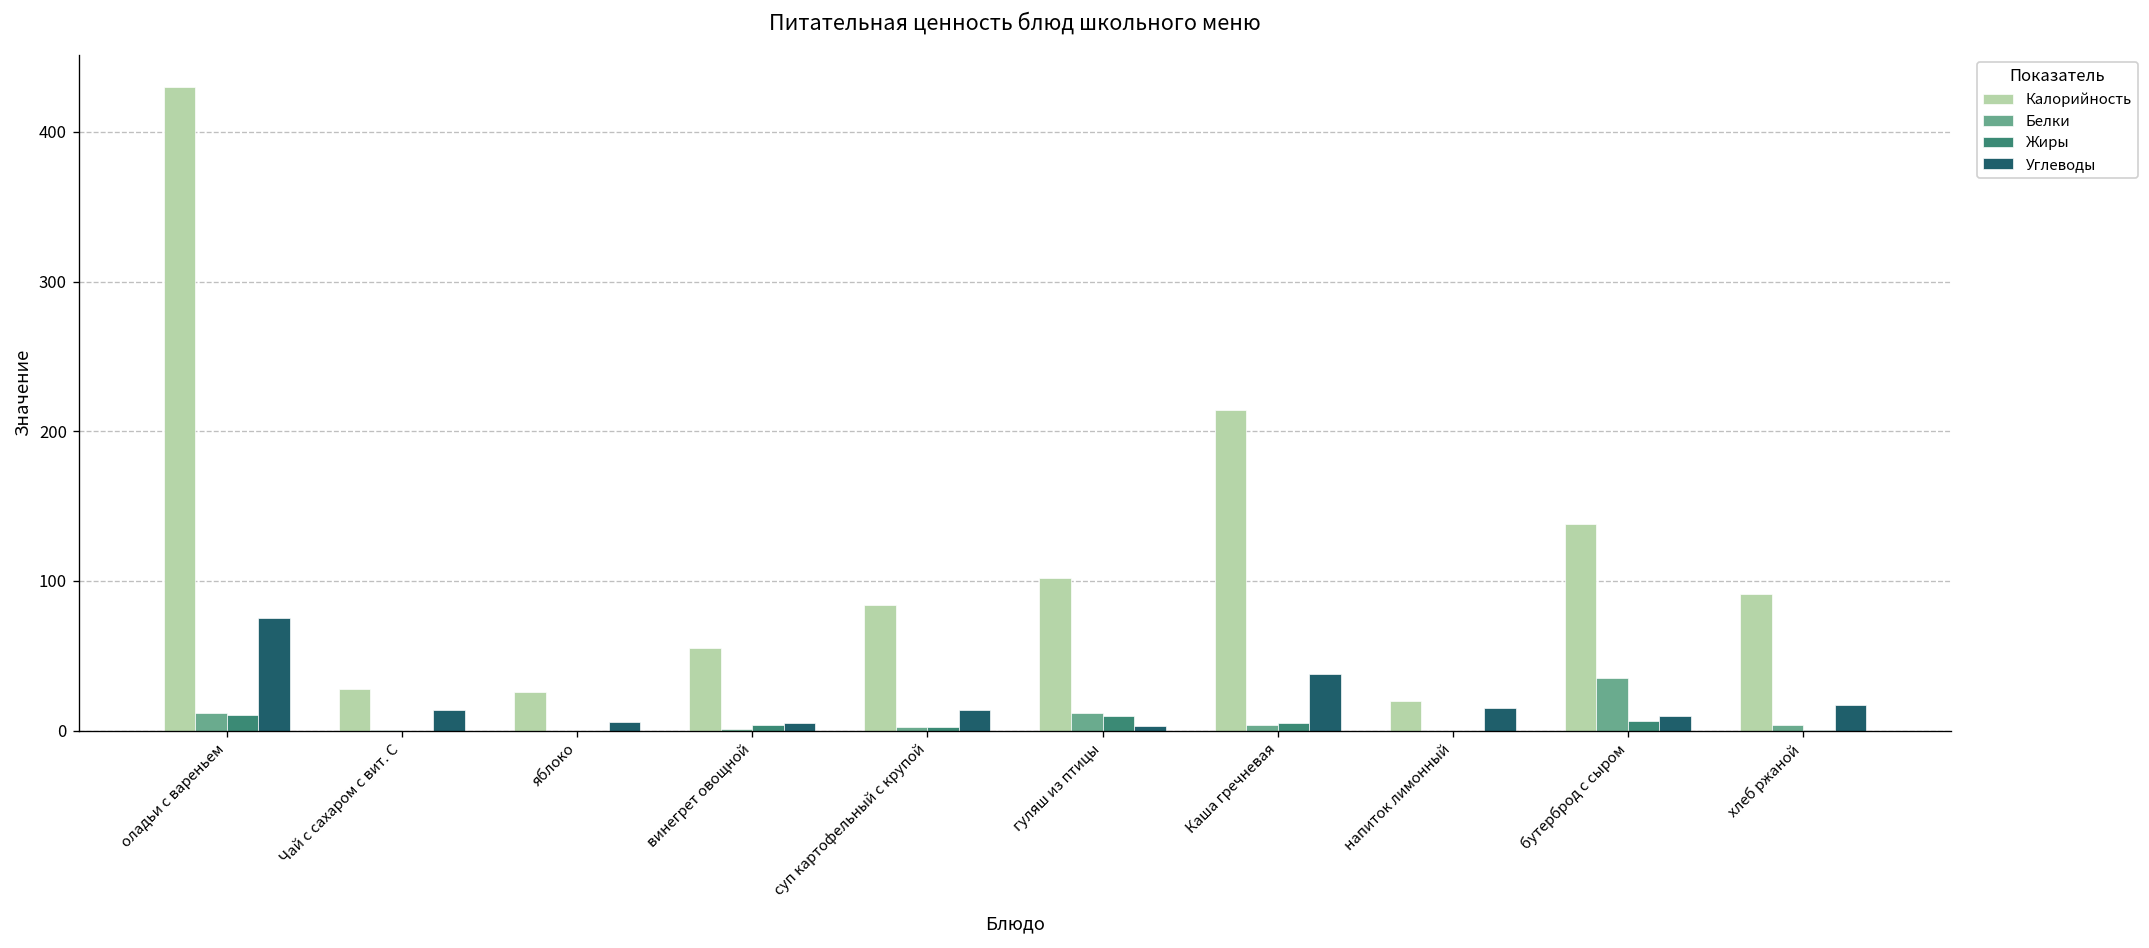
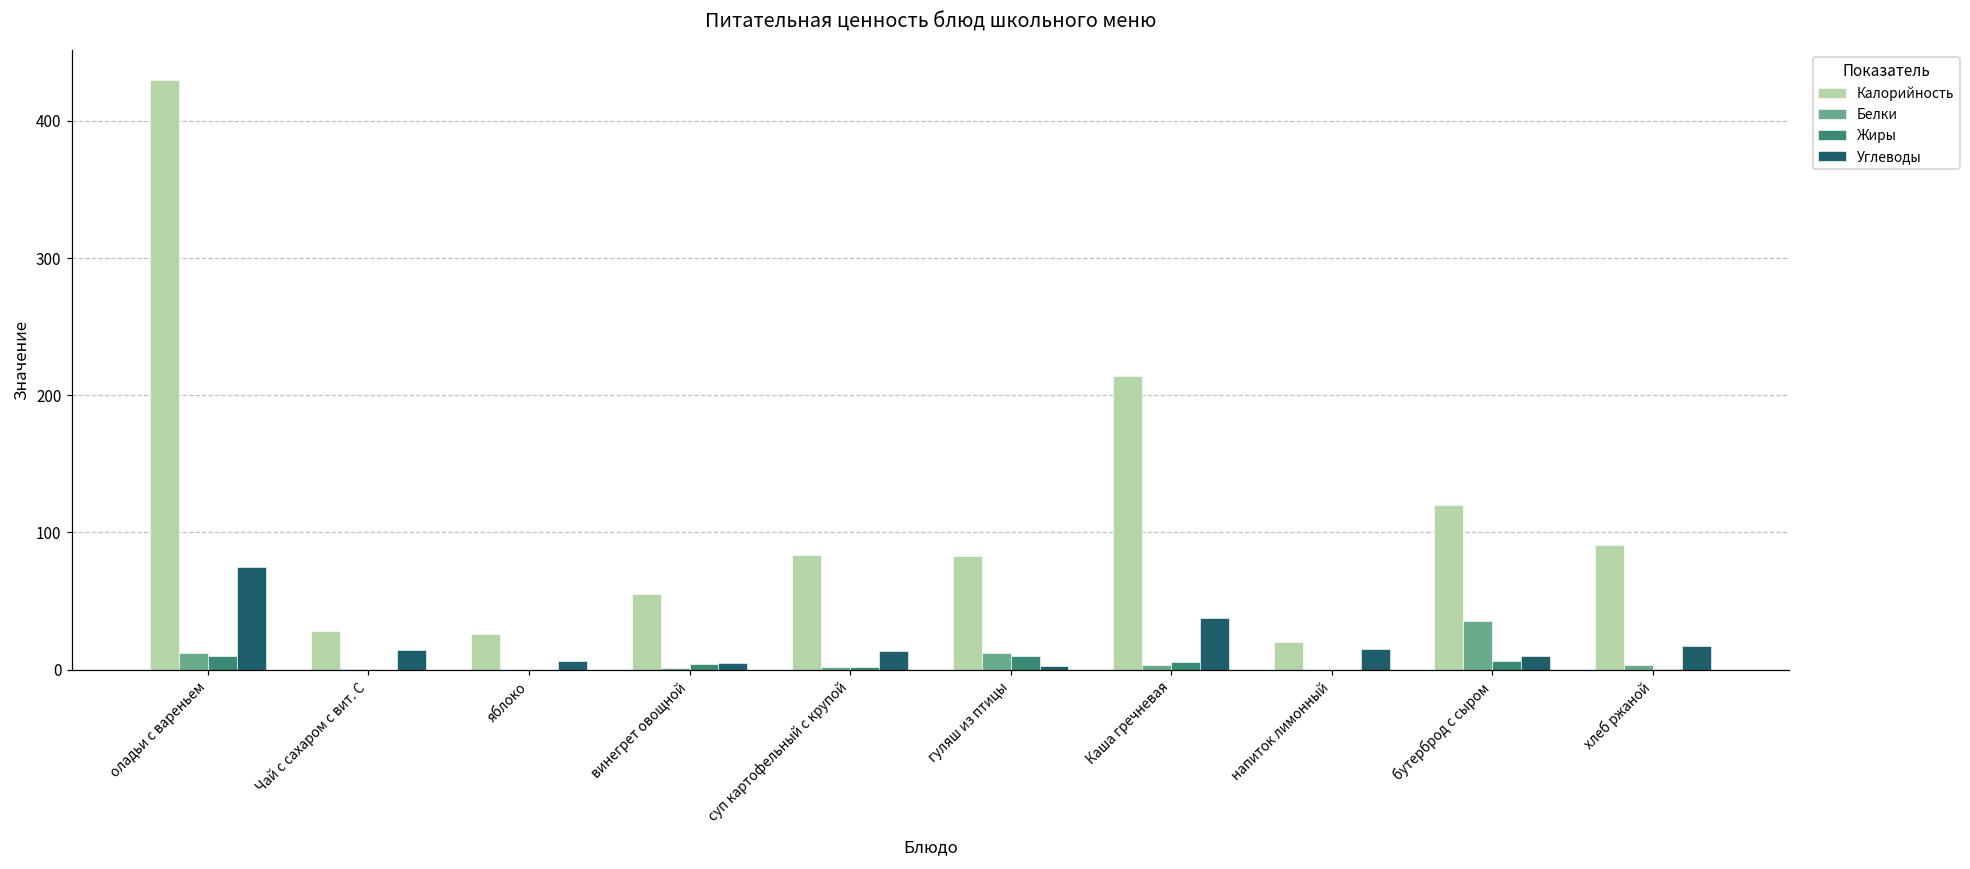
Калорийность, гуляш из птицы: 102 -> 83
Калорийность, бутерброд с сыром: 138 -> 120
